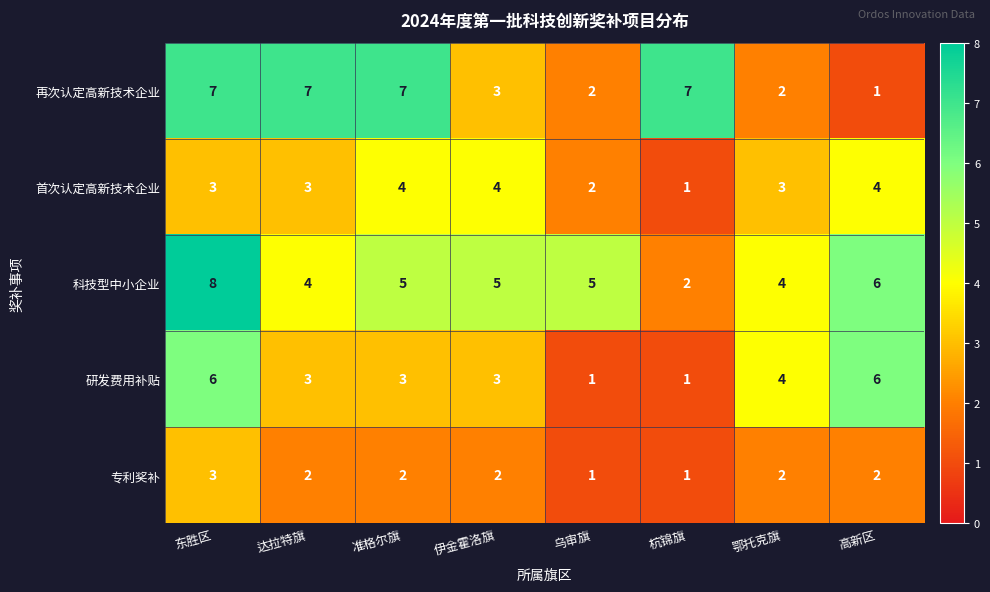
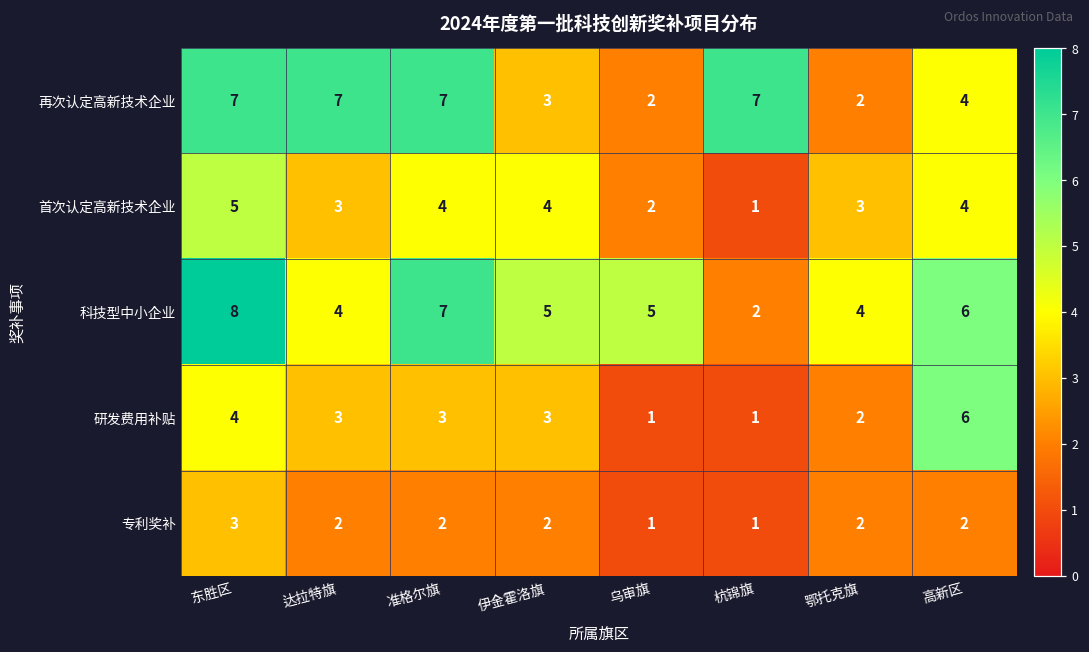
再次认定高新技术企业, 高新区: 1 -> 4
首次认定高新技术企业, 东胜区: 3 -> 5
科技型中小企业, 准格尔旗: 5 -> 7
研发费用补贴, 东胜区: 6 -> 4
研发费用补贴, 鄂托克旗: 4 -> 2
